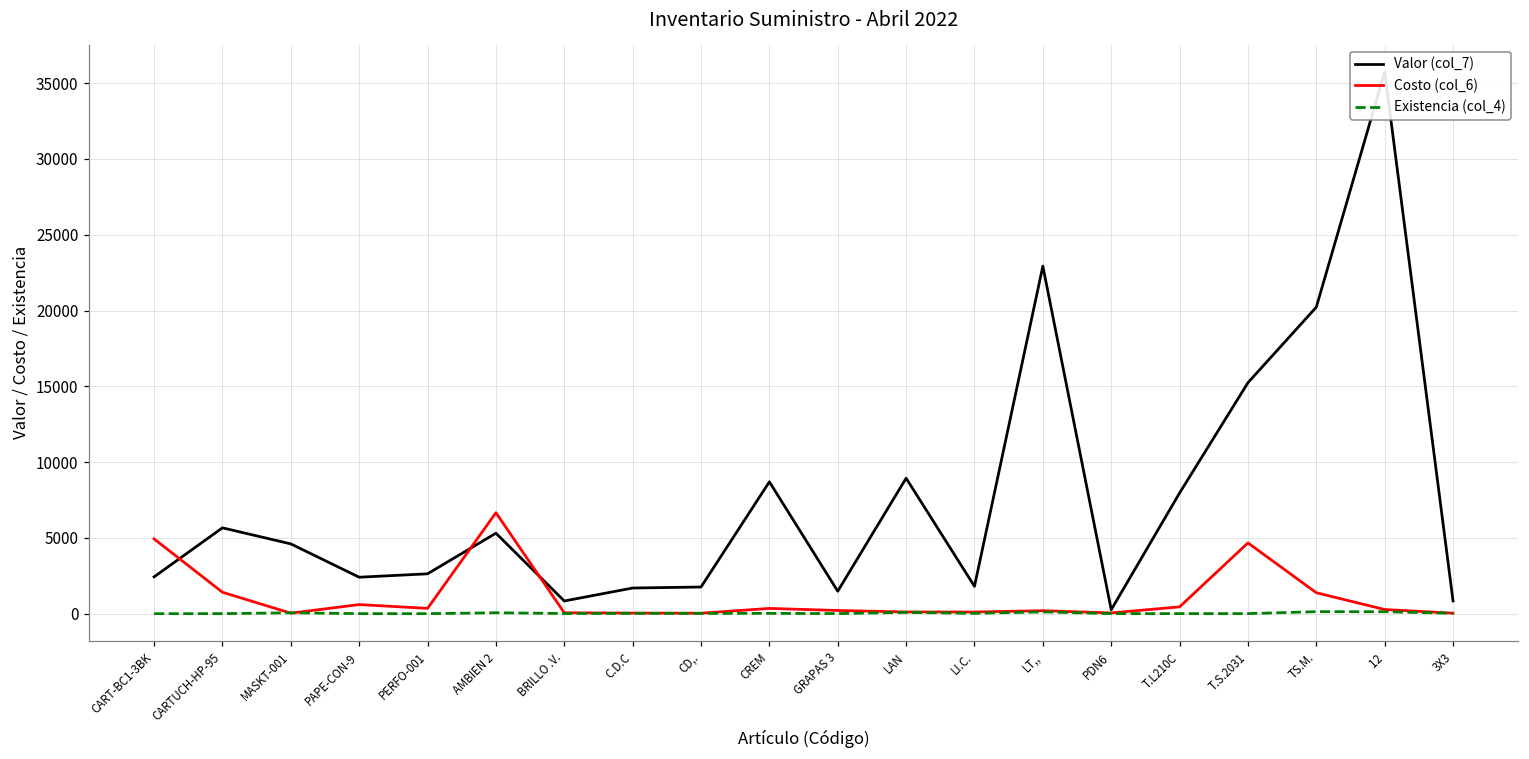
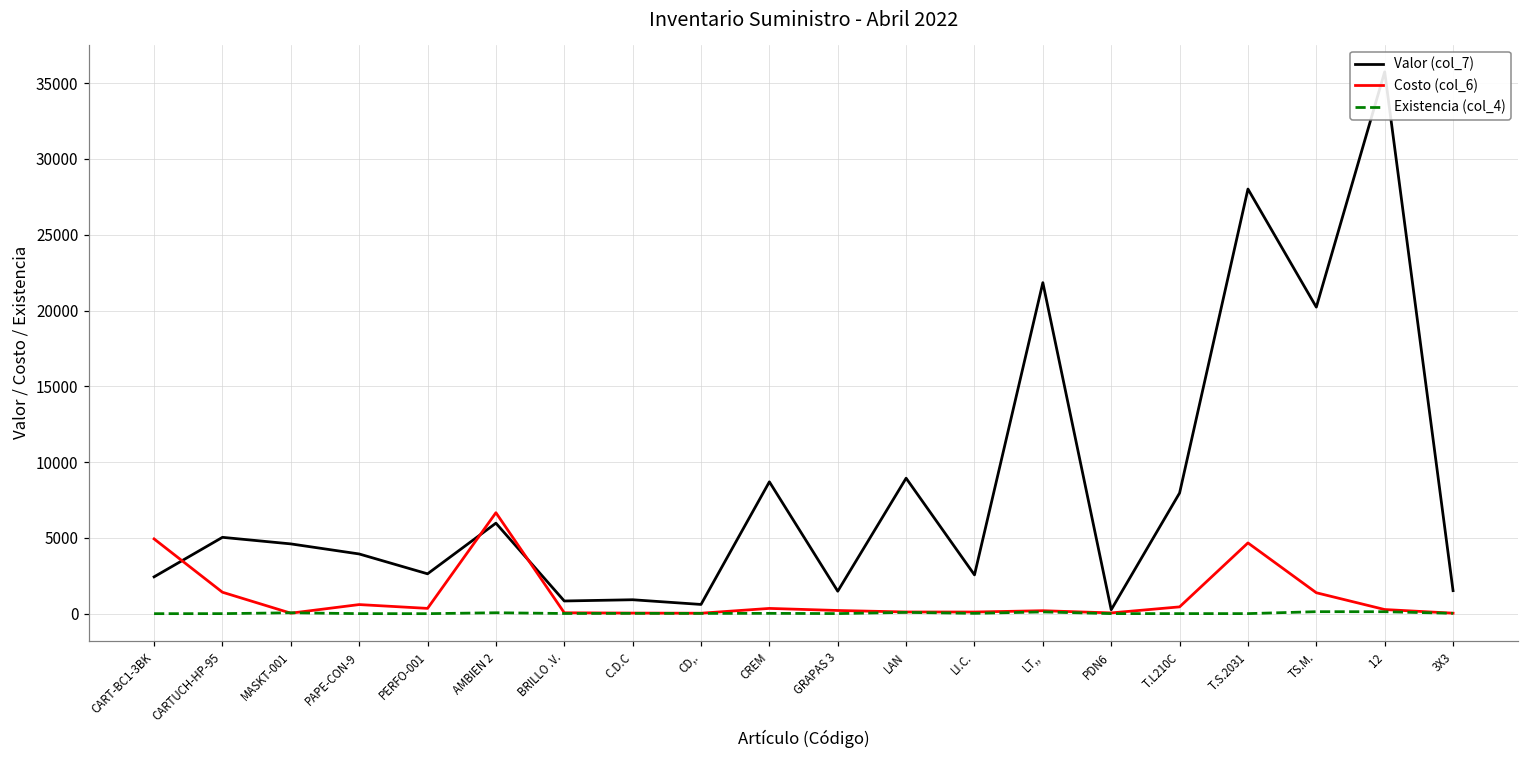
Valor (col_7), CARTUCH-HP-95: 5700 -> 5000
Valor (col_7), PAPE-CON-9: 2400 -> 3900
Valor (col_7), AMBIEN 2: 5300 -> 6000
Valor (col_7), C.D.C: 1700 -> 900
Valor (col_7), CD,.: 1800 -> 600
Valor (col_7), LI.C.: 1800 -> 2600
Valor (col_7), LT,,: 22900 -> 21800
Valor (col_7), T.S.2031: 15200 -> 28000
Valor (col_7), 3X3: 800 -> 1500
